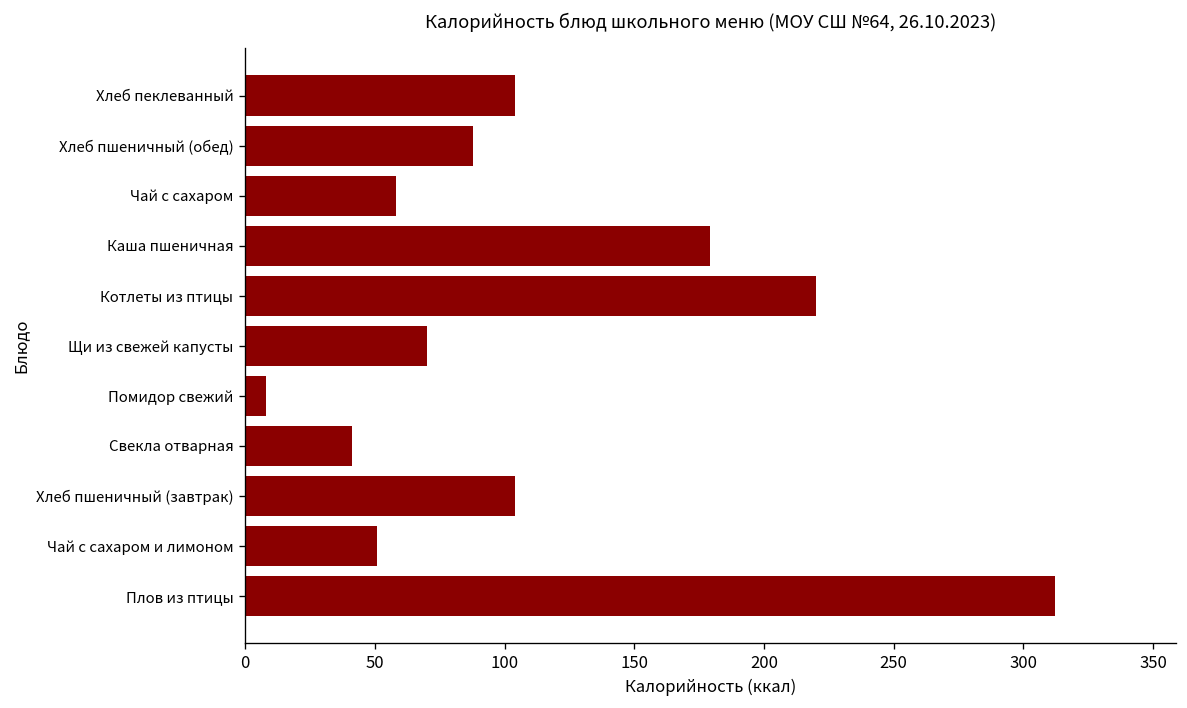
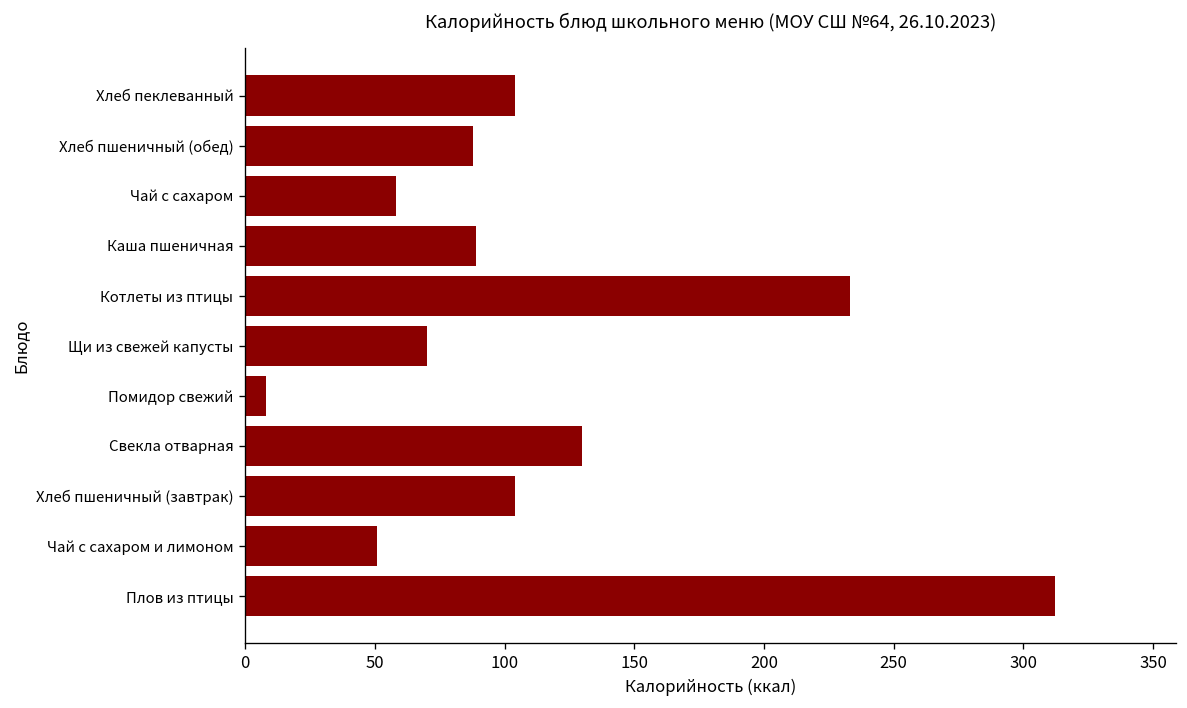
Каша пшеничная: 179 -> 89
Котлеты из птицы: 220 -> 233
Свекла отварная: 41 -> 130
